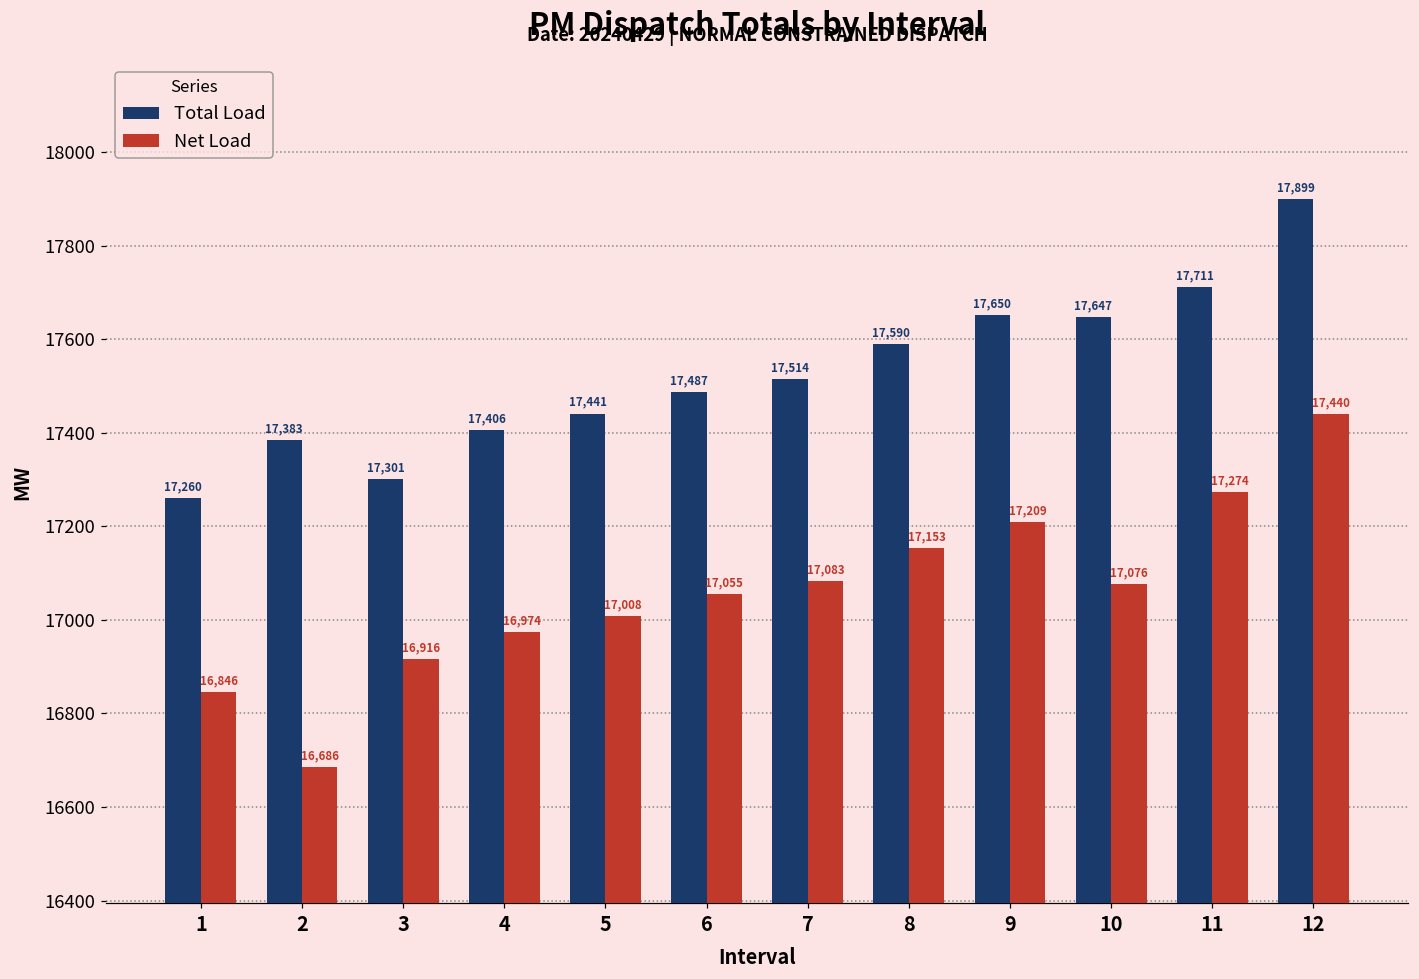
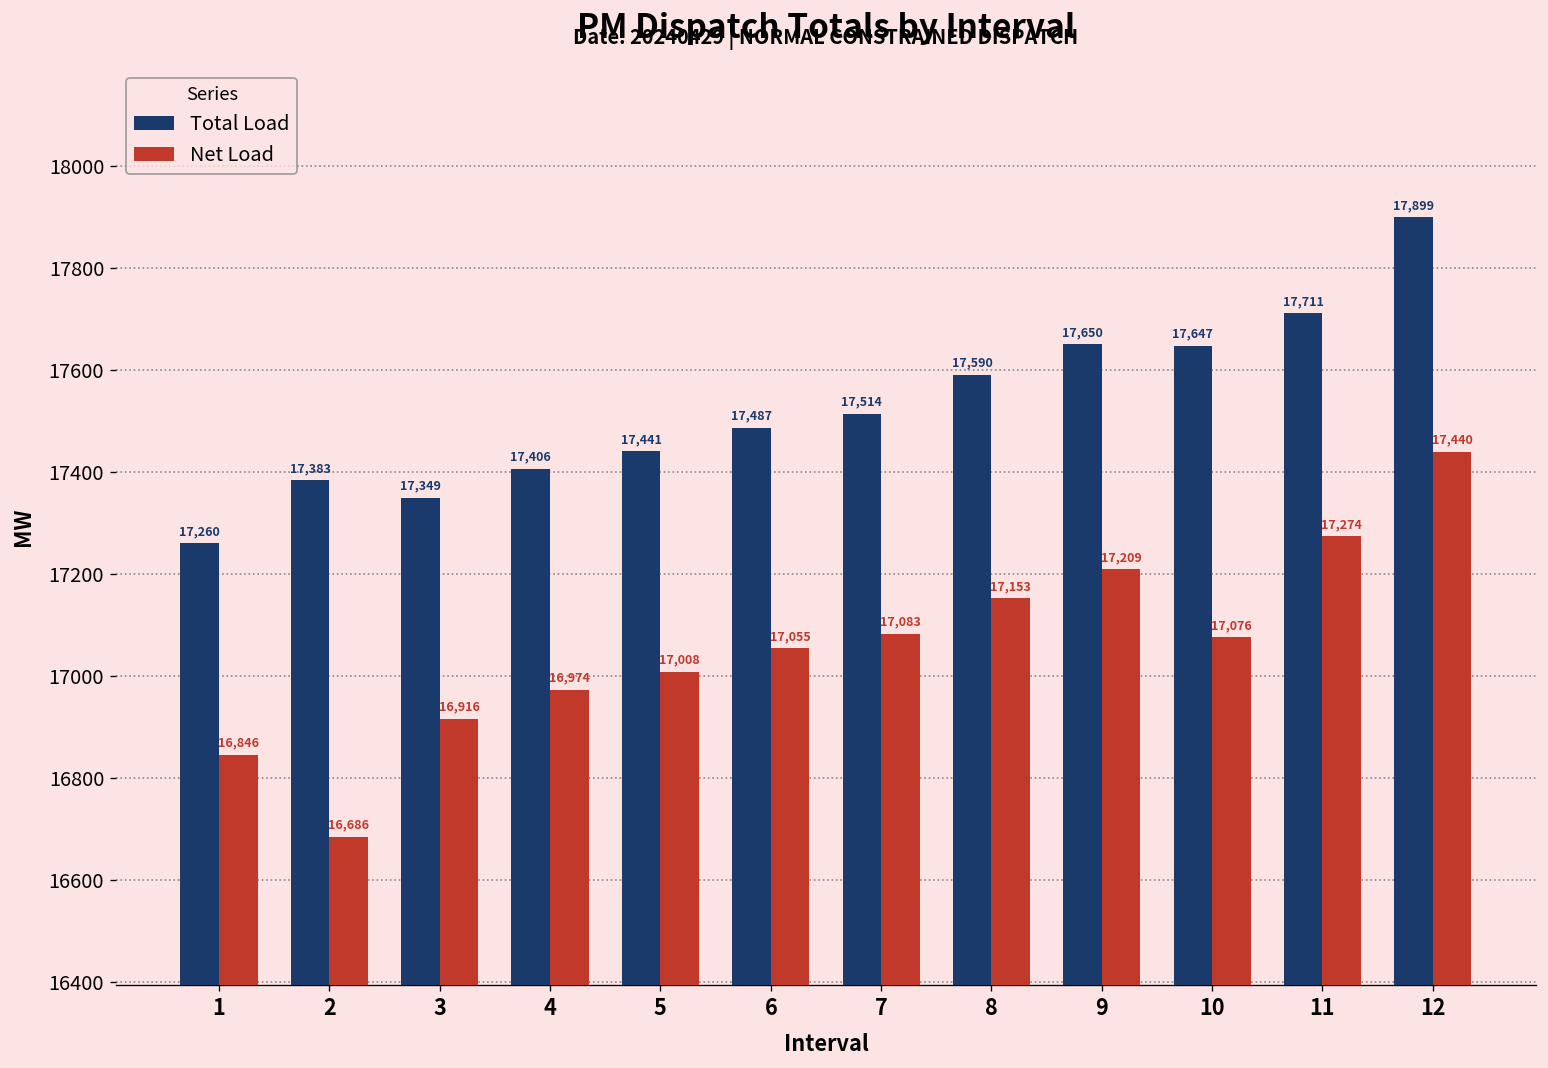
Total Load, 3: 17,301 -> 17,349
